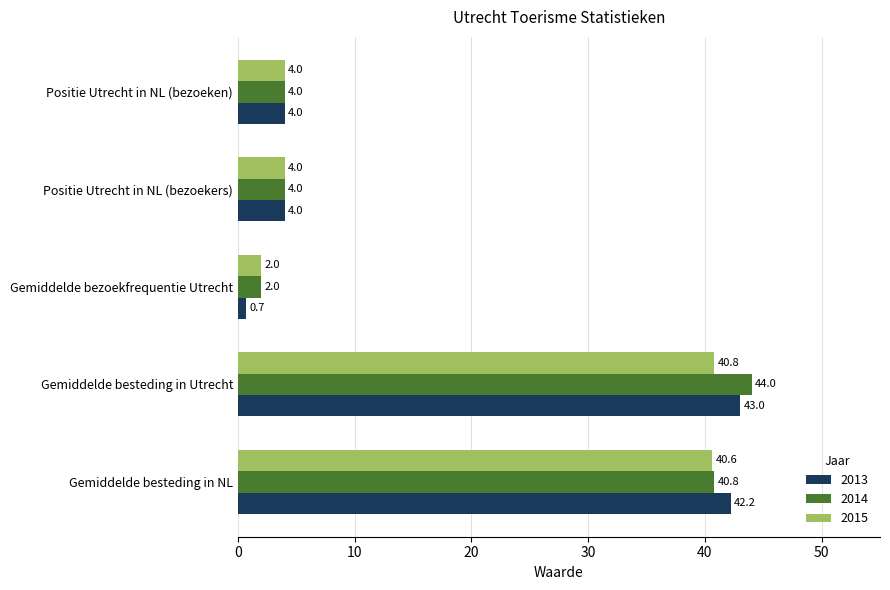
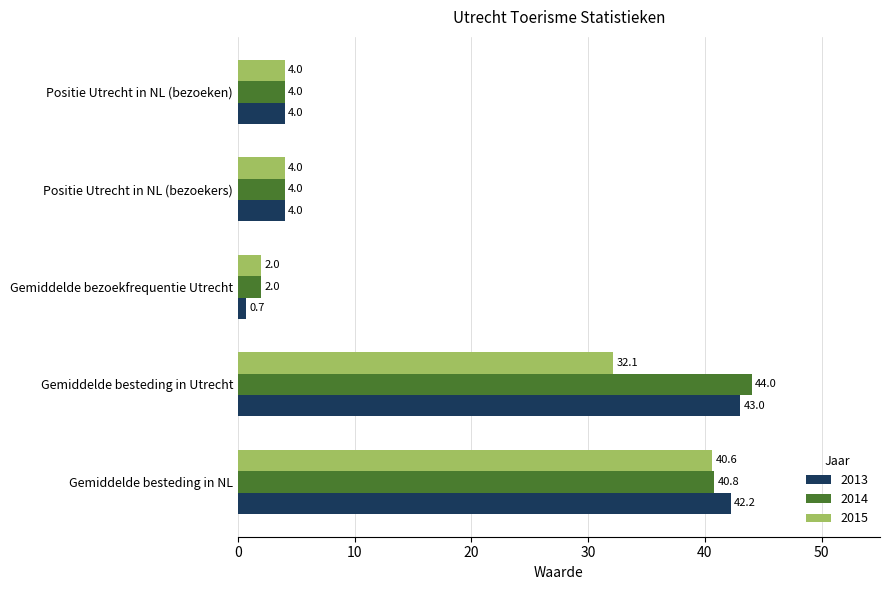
2015, Gemiddelde besteding in Utrecht: 40.8 -> 32.1
